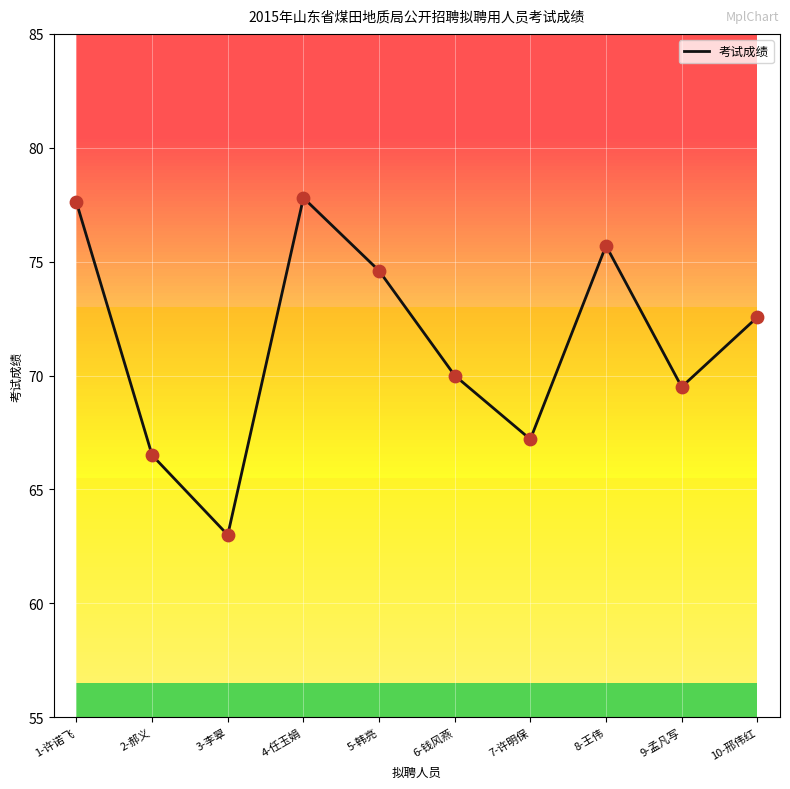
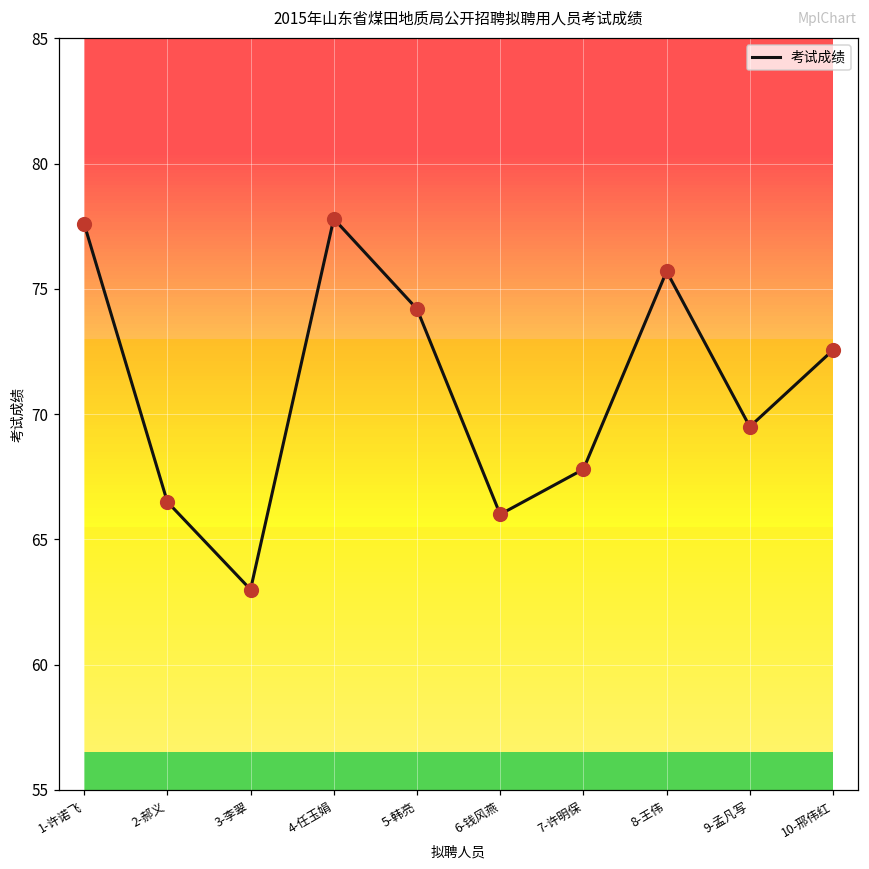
5-韩亮: 74.6 -> 74.2
6-钱风燕: 70 -> 66
7-许明保: 67.2 -> 67.8
